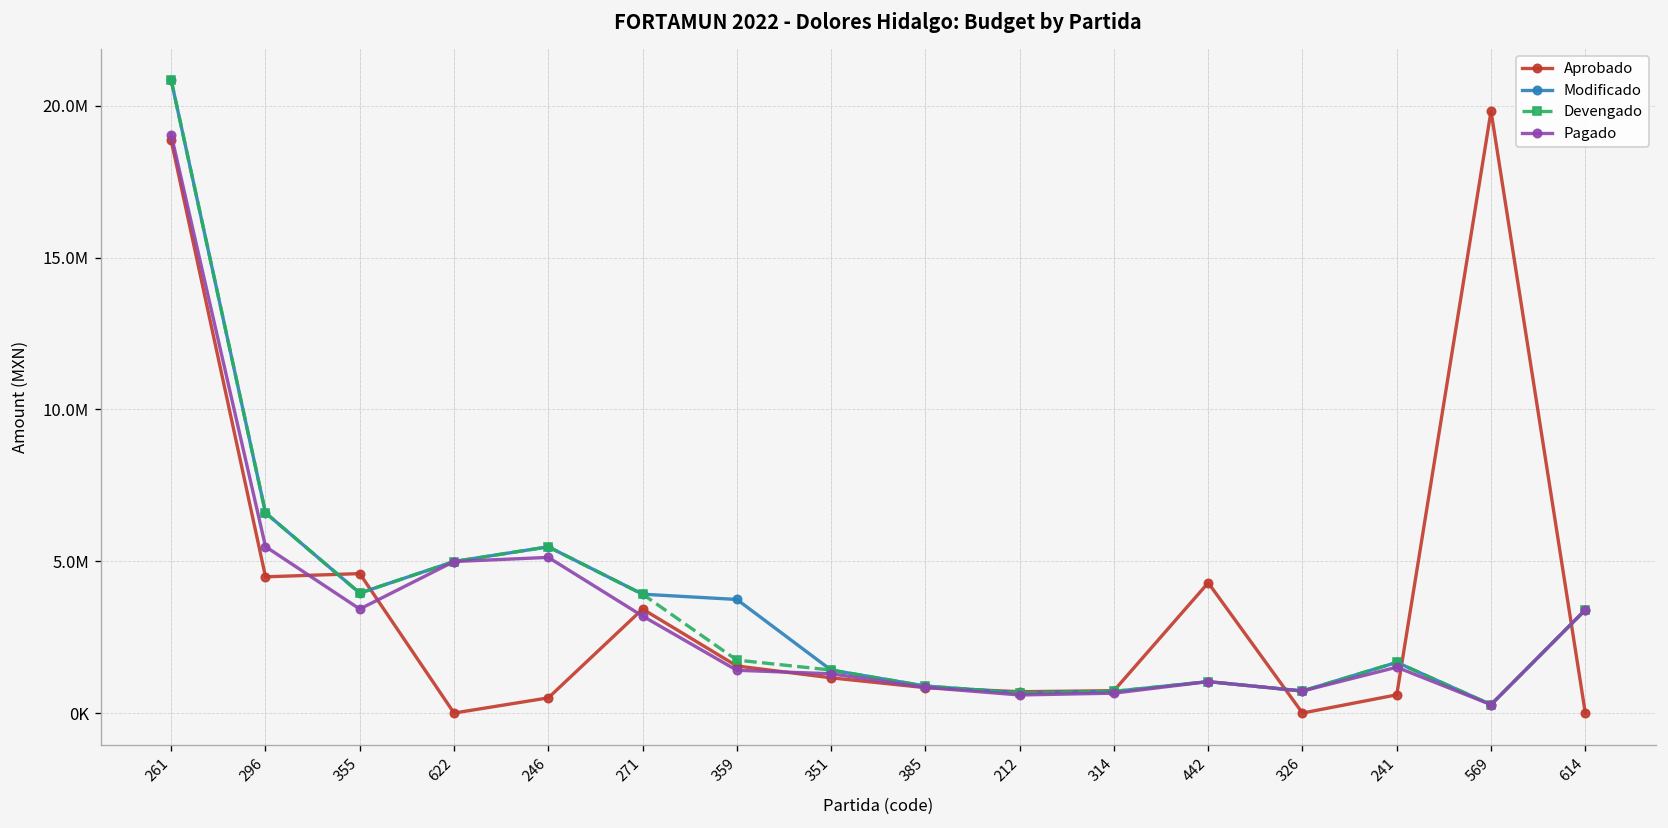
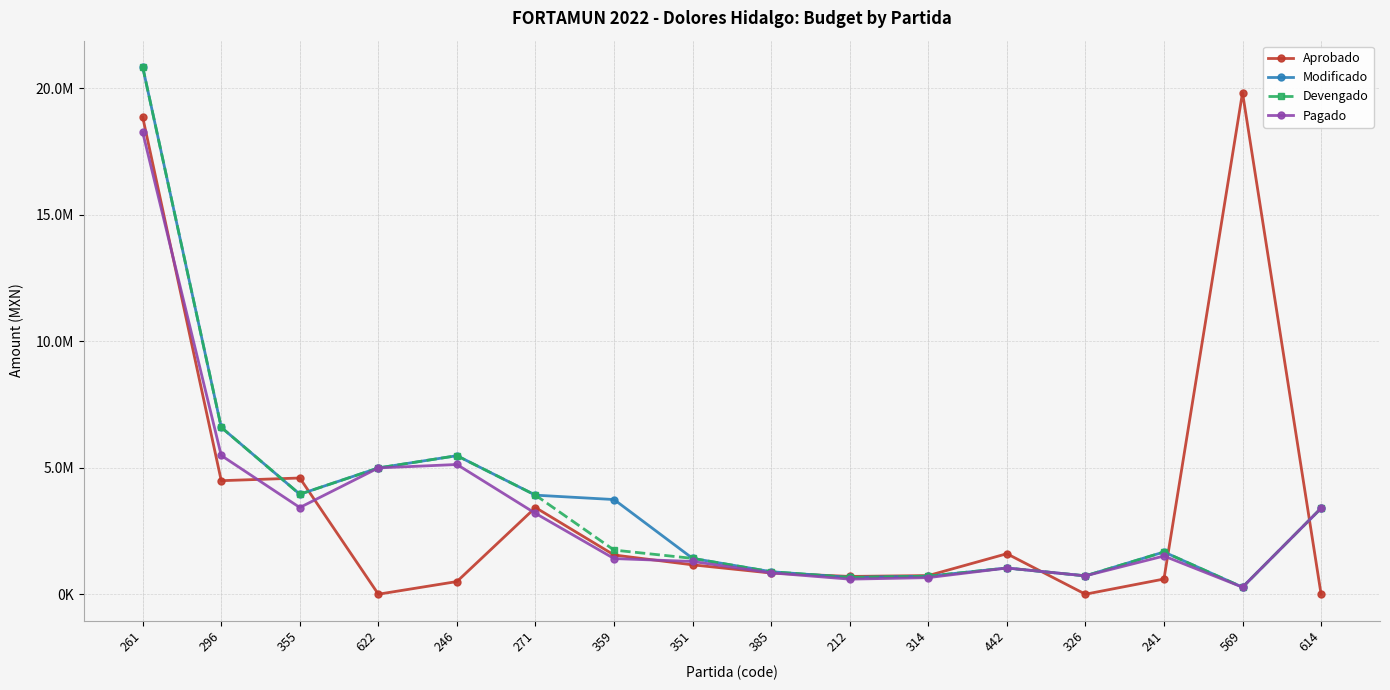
Pagado, 261: 19000000 -> 18300000
Aprobado, 442: 4300000 -> 1600000
